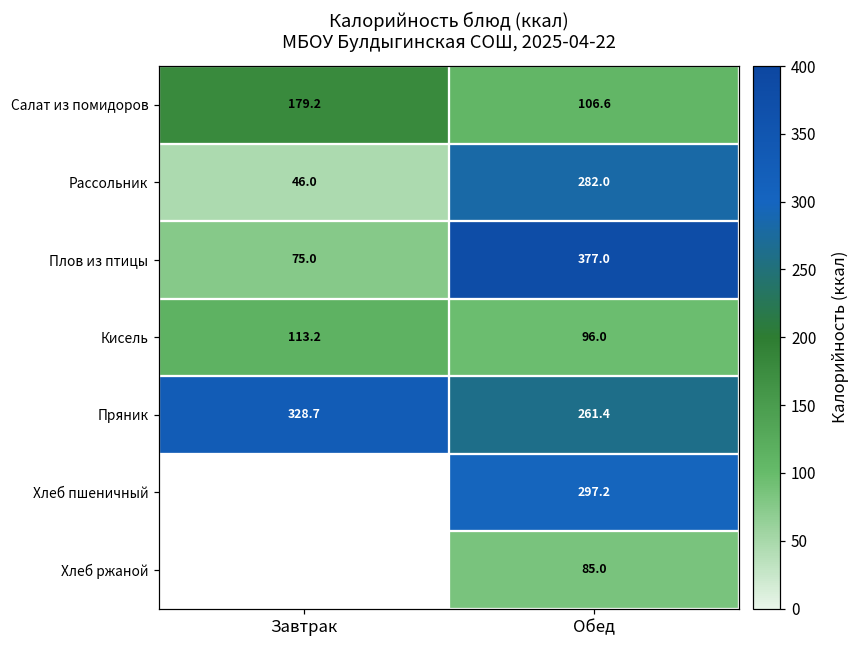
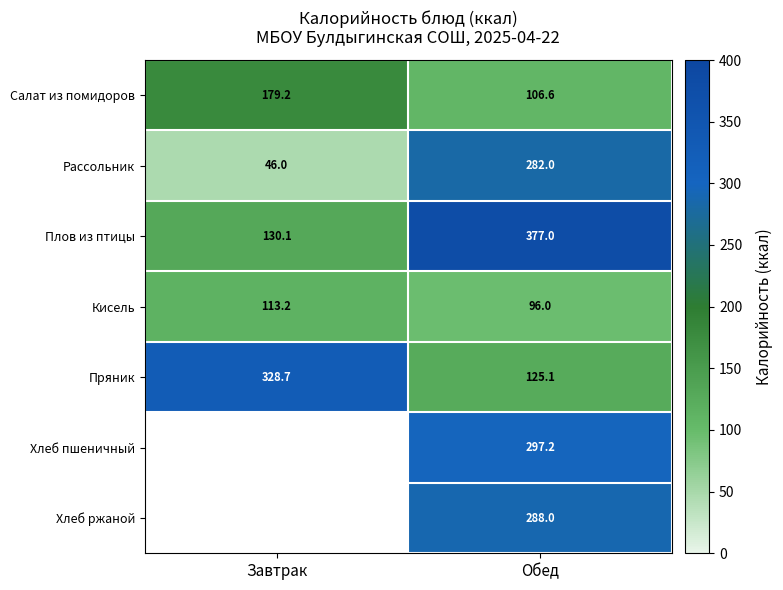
Плов из птицы, Завтрак: 75.0 -> 130.1
Пряник, Обед: 261.4 -> 125.1
Хлеб ржаной, Обед: 85.0 -> 288.0
